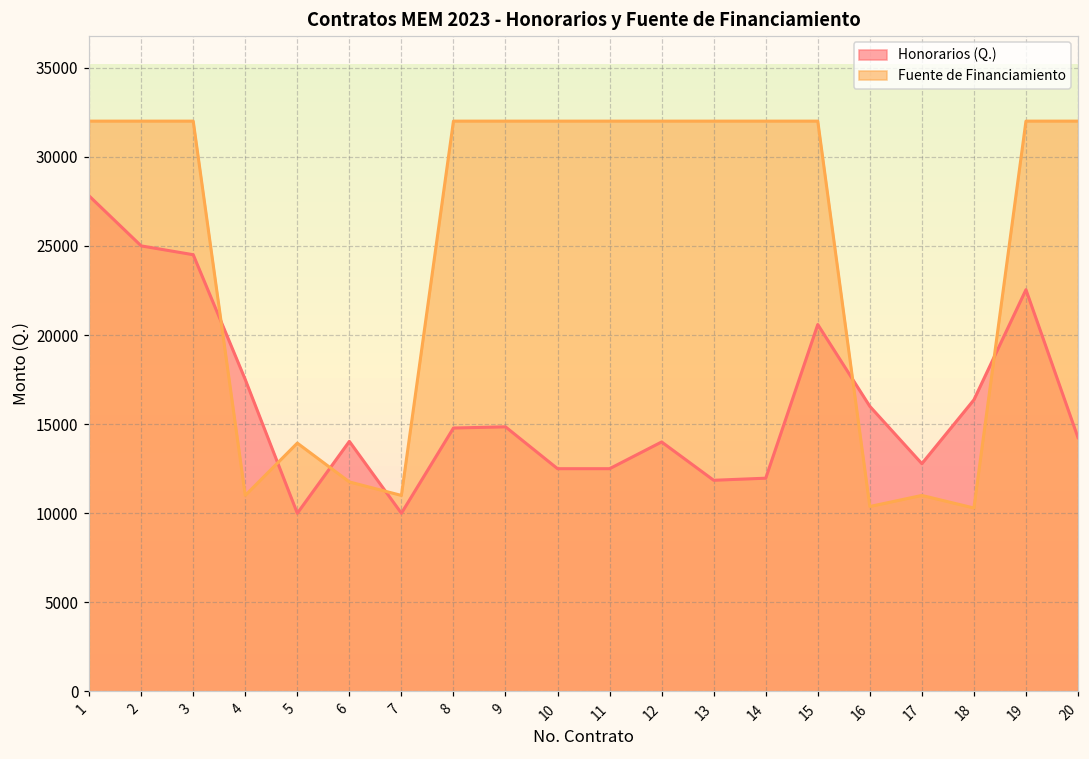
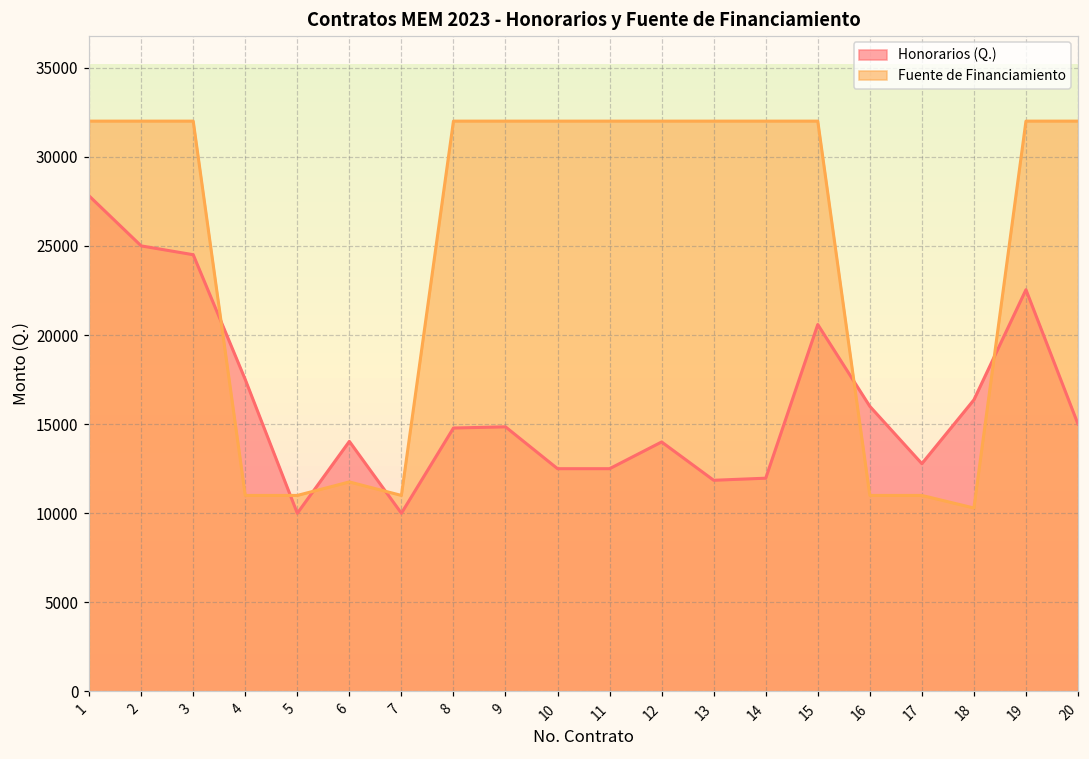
Fuente de Financiamiento, 5: 13900 -> 11000
Fuente de Financiamiento, 16: 10400 -> 11000
Honorarios (Q.), 20: 14200 -> 15000
